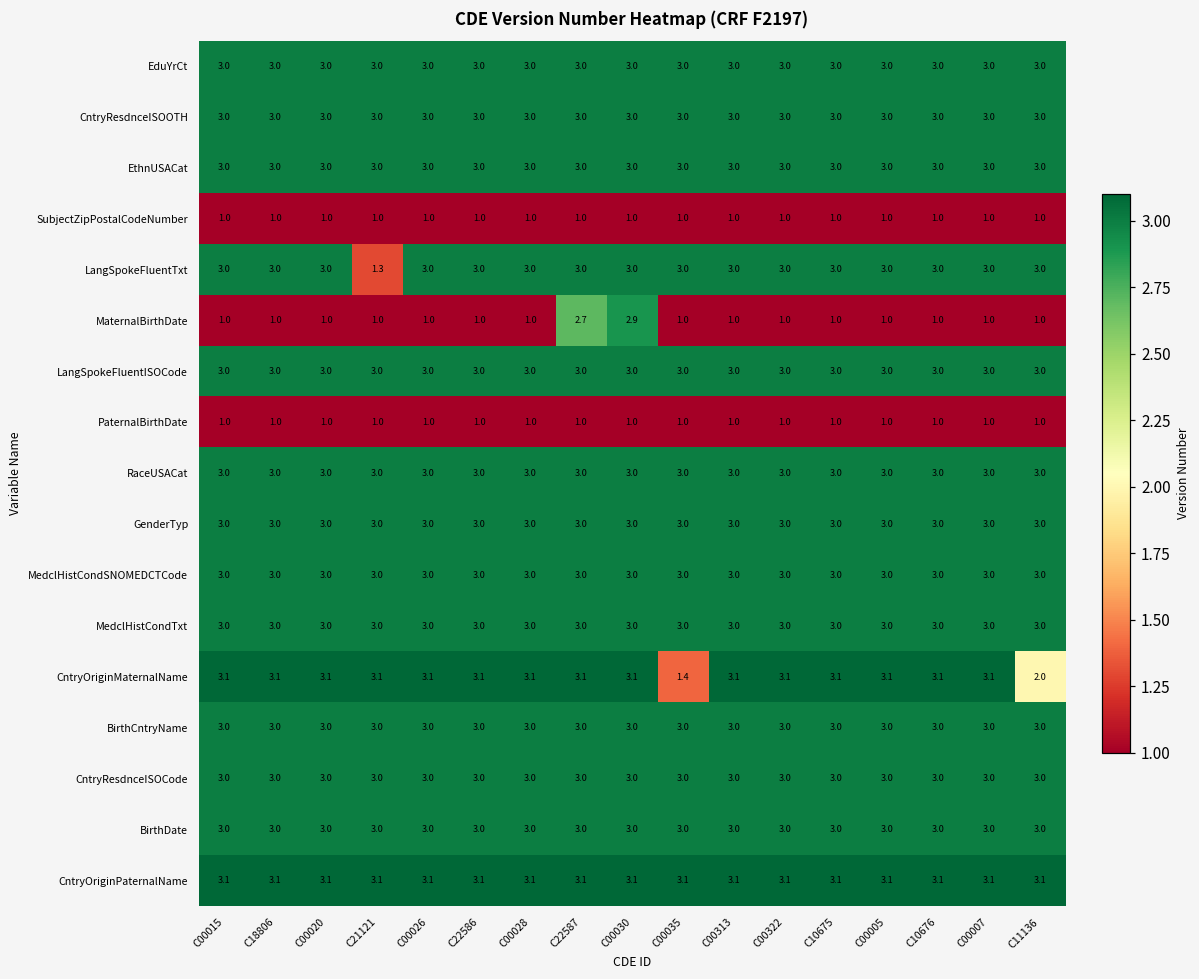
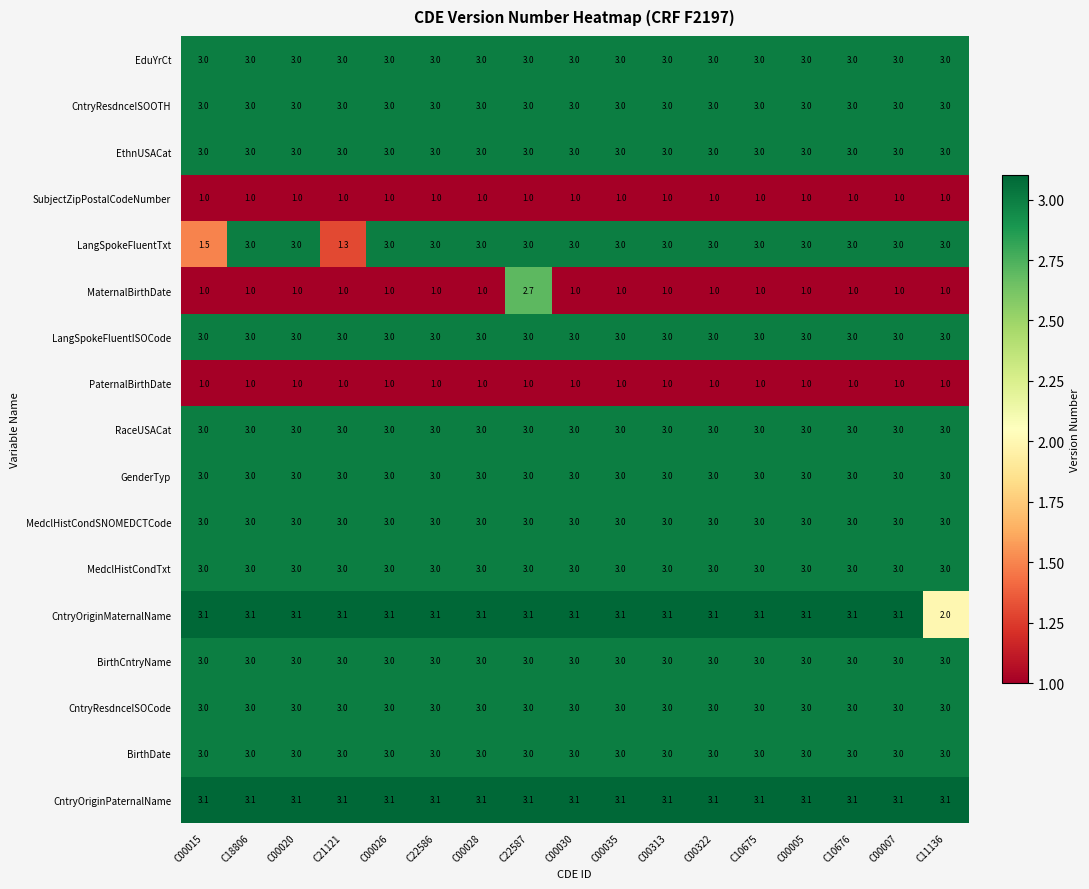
LangSpokeFluentTxt, C00015: 3.0 -> 1.5
MaternalBirthDate, C00030: 2.9 -> 1.0
CntryOriginMaternalName, C00035: 1.4 -> 3.1
